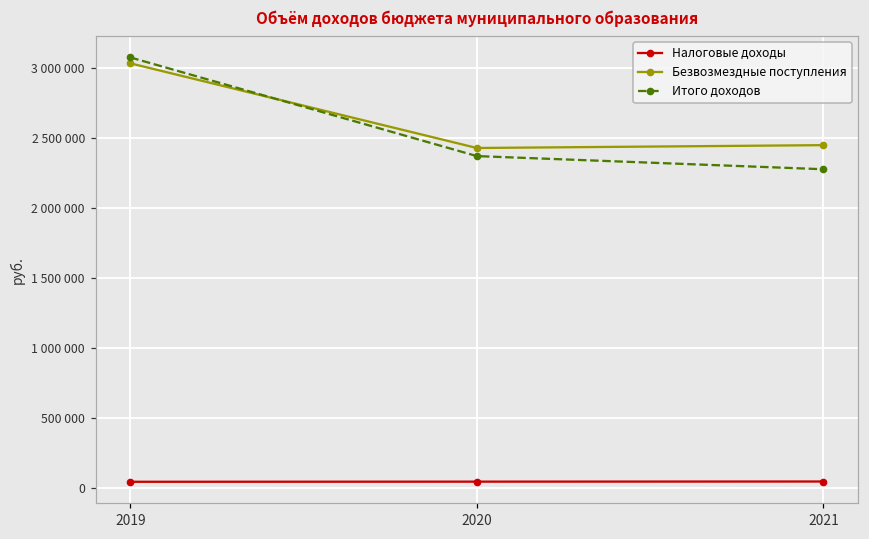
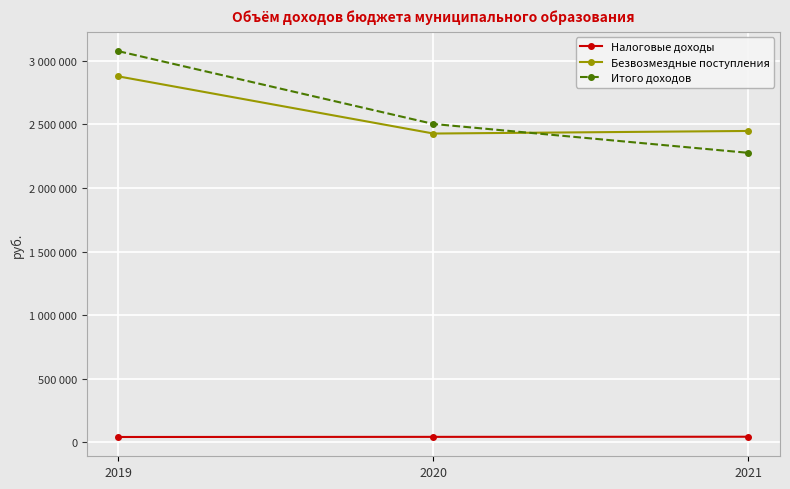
Безвозмездные поступления, 2019: 3030000 -> 2880000
Итого доходов, 2020: 2370000 -> 2500000
